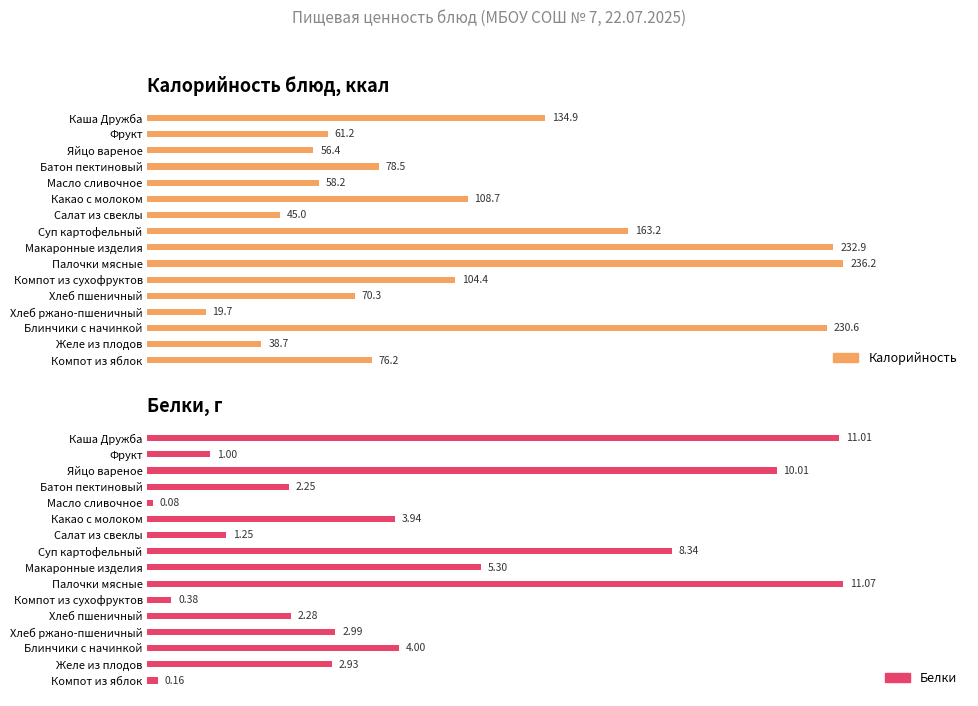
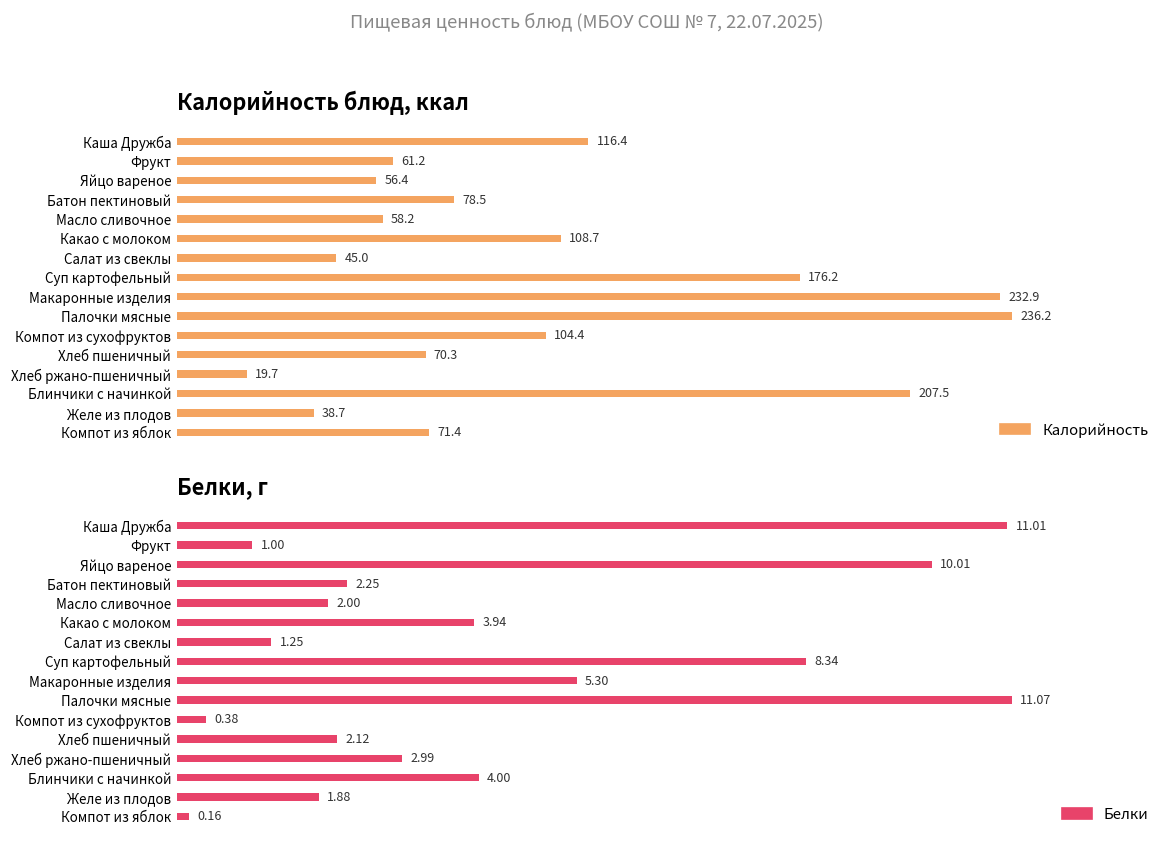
Калорийность блюд, ккал, Каша Дружба: 134.9 -> 116.4
Калорийность блюд, ккал, Суп картофельный: 163.2 -> 176.2
Калорийность блюд, ккал, Блинчики с начинкой: 230.6 -> 207.5
Калорийность блюд, ккал, Компот из яблок: 76.2 -> 71.4
Белки, г, Масло сливочное: 0.08 -> 2.00
Белки, г, Хлеб пшеничный: 2.28 -> 2.12
Белки, г, Желе из плодов: 2.93 -> 1.88
